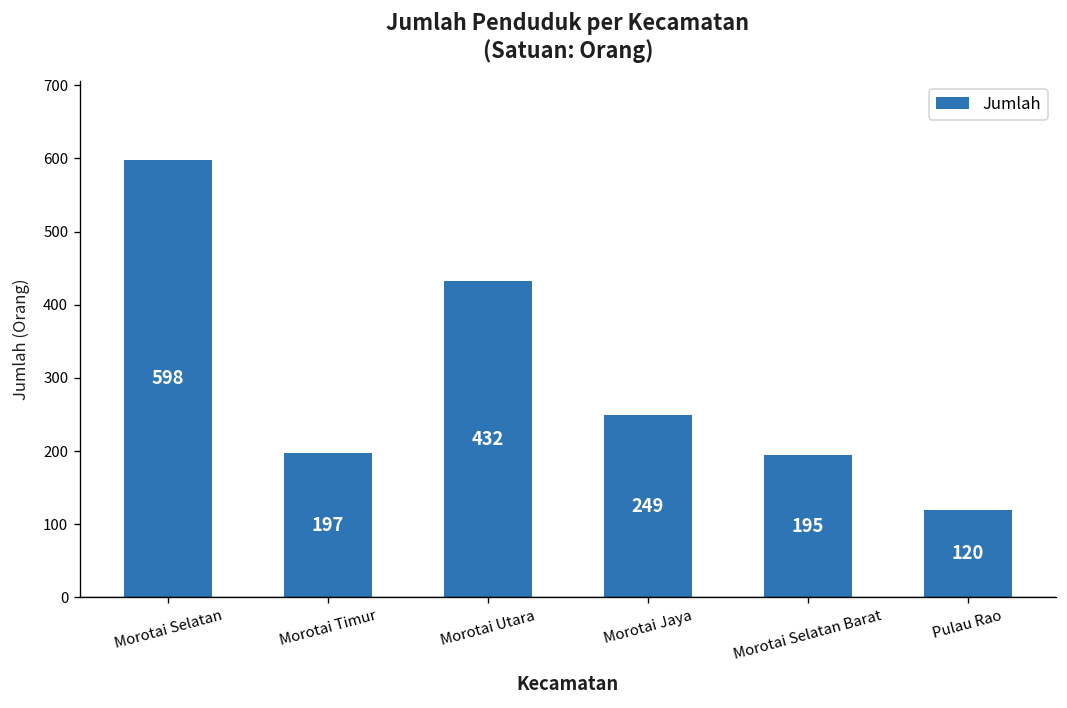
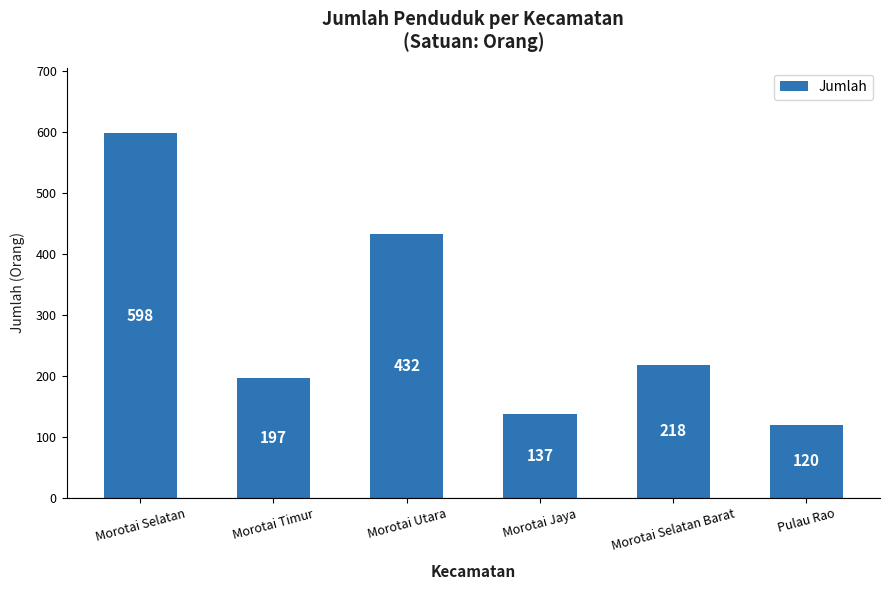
Morotai Jaya: 249 -> 137
Morotai Selatan Barat: 195 -> 218
